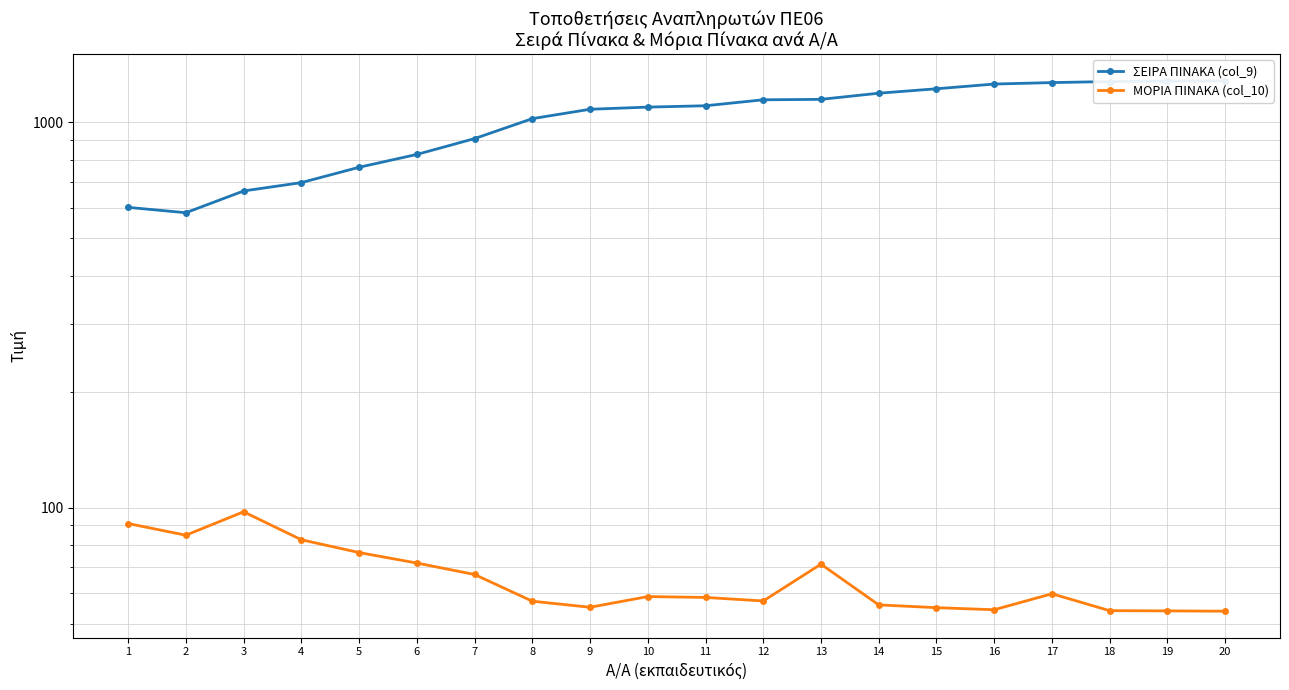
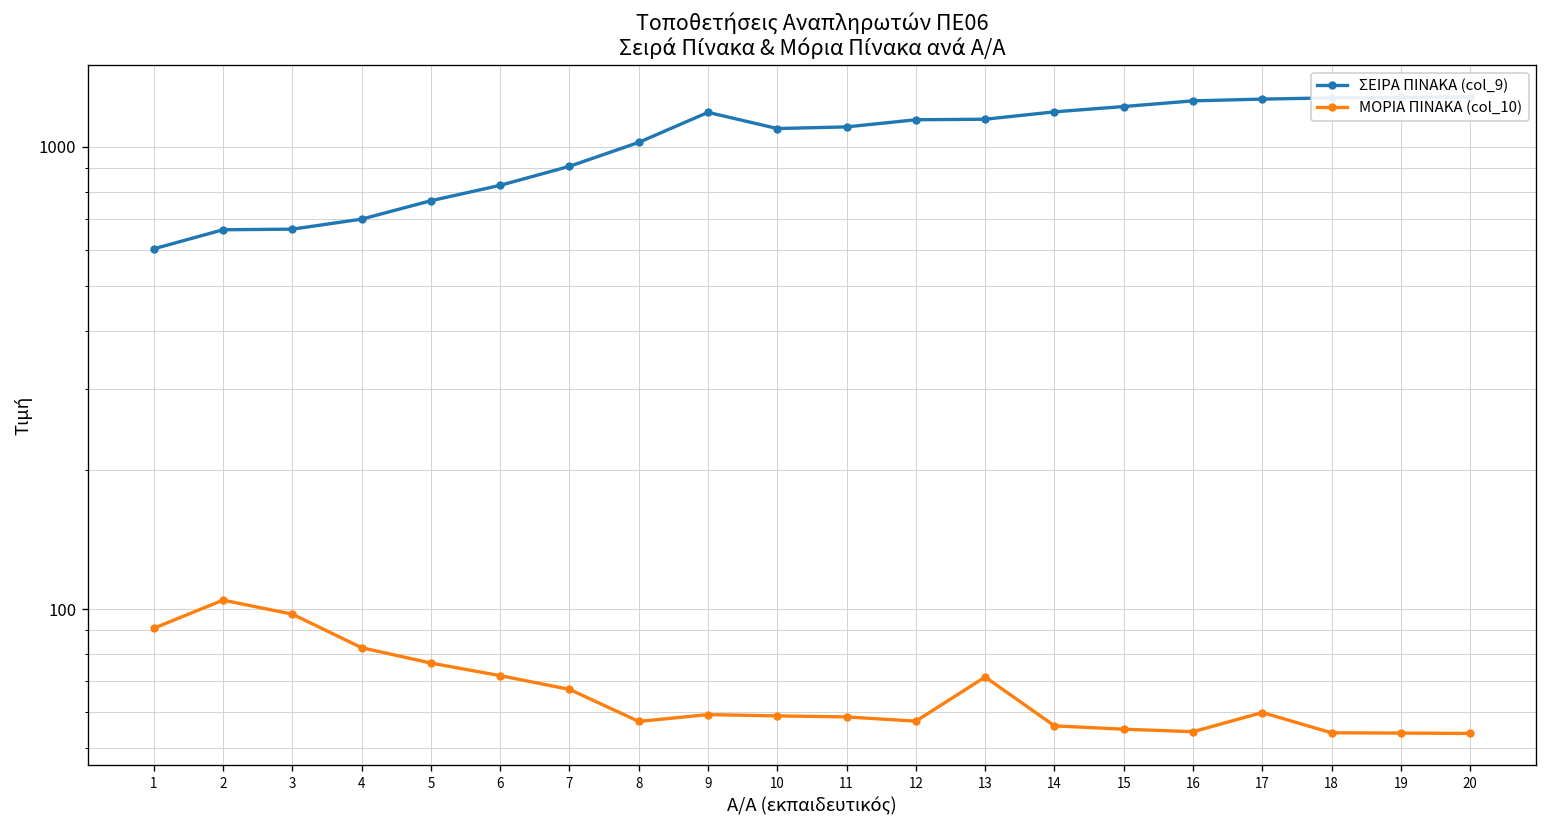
ΣΕΙΡΑ ΠΙΝΑΚΑ (col_9), 2: 580 -> 660
ΜΟΡΙΑ ΠΙΝΑΚΑ (col_10), 2: 85 -> 105
ΣΕΙΡΑ ΠΙΝΑΚΑ (col_9), 9: 1080 -> 1190
ΜΟΡΙΑ ΠΙΝΑΚΑ (col_10), 9: 55 -> 59
